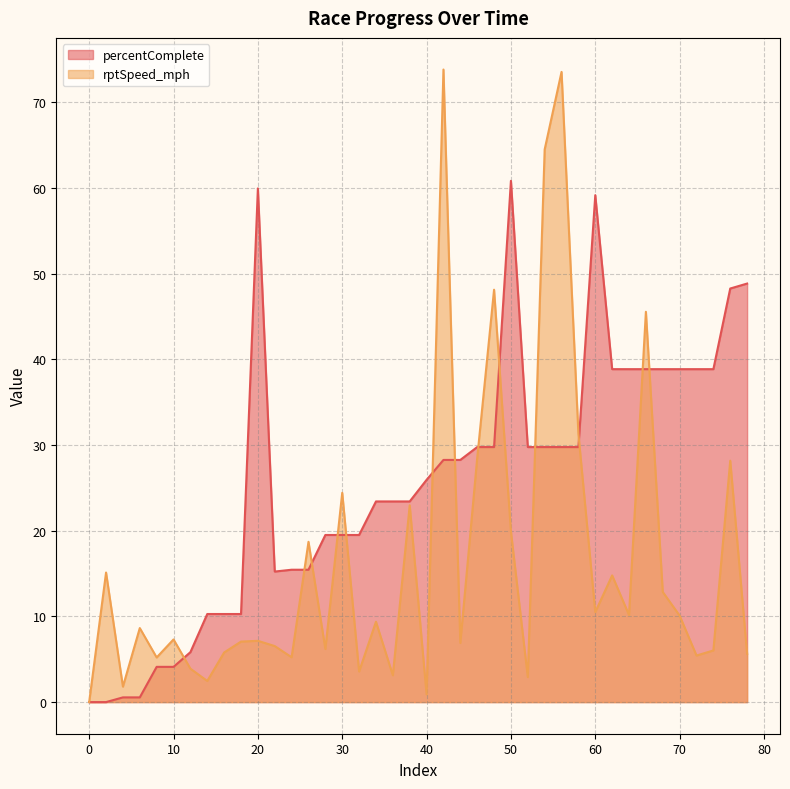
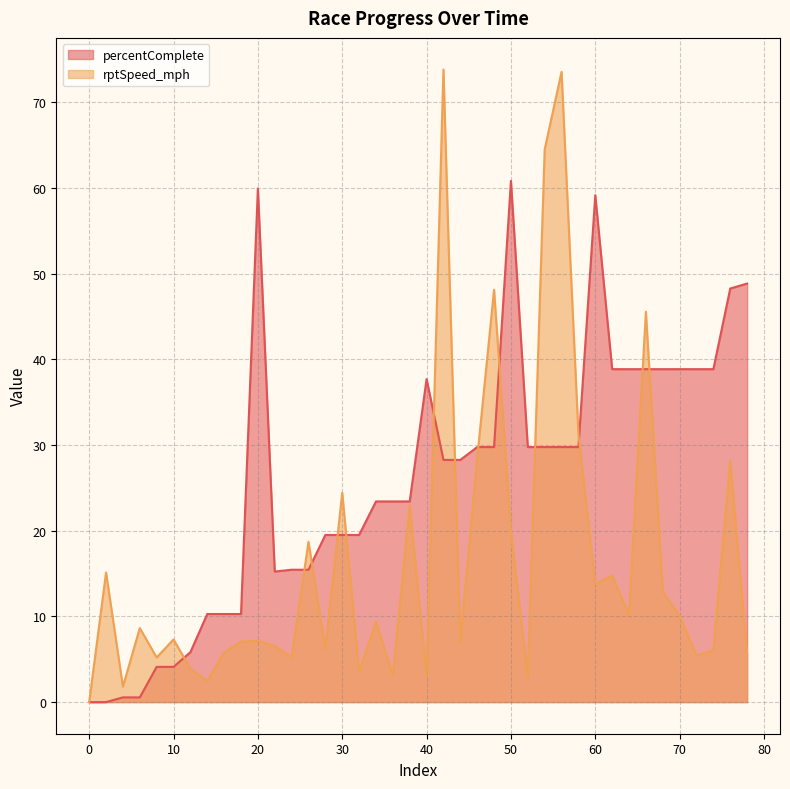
percentComplete, 40: 26 -> 38
rptSpeed_mph, 40: 1 -> 3
rptSpeed_mph, 60: 10 -> 14
